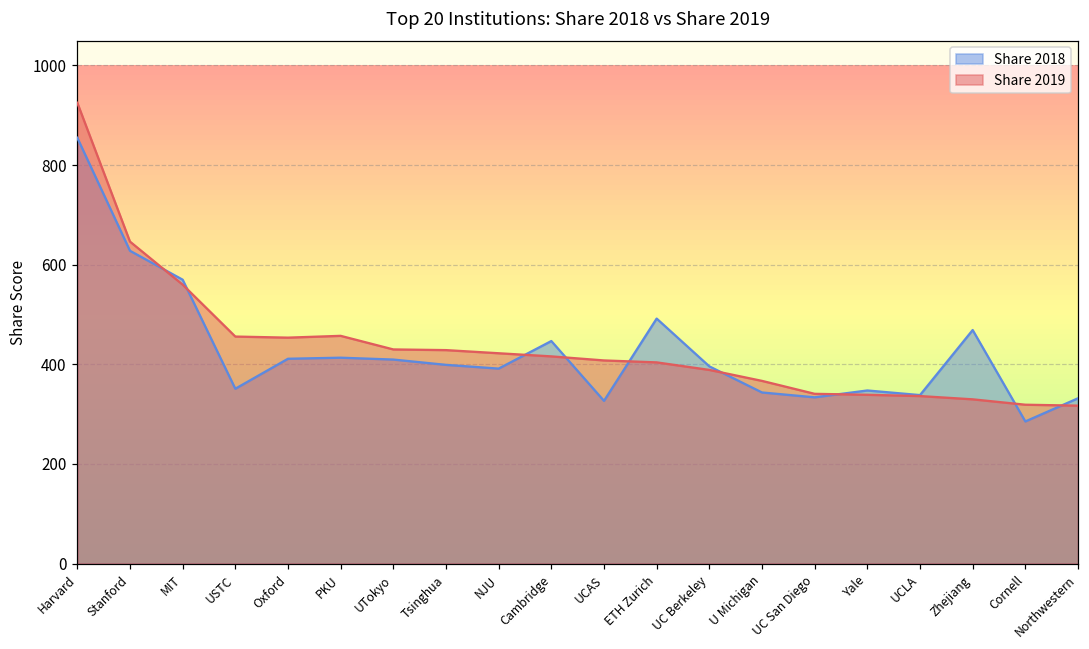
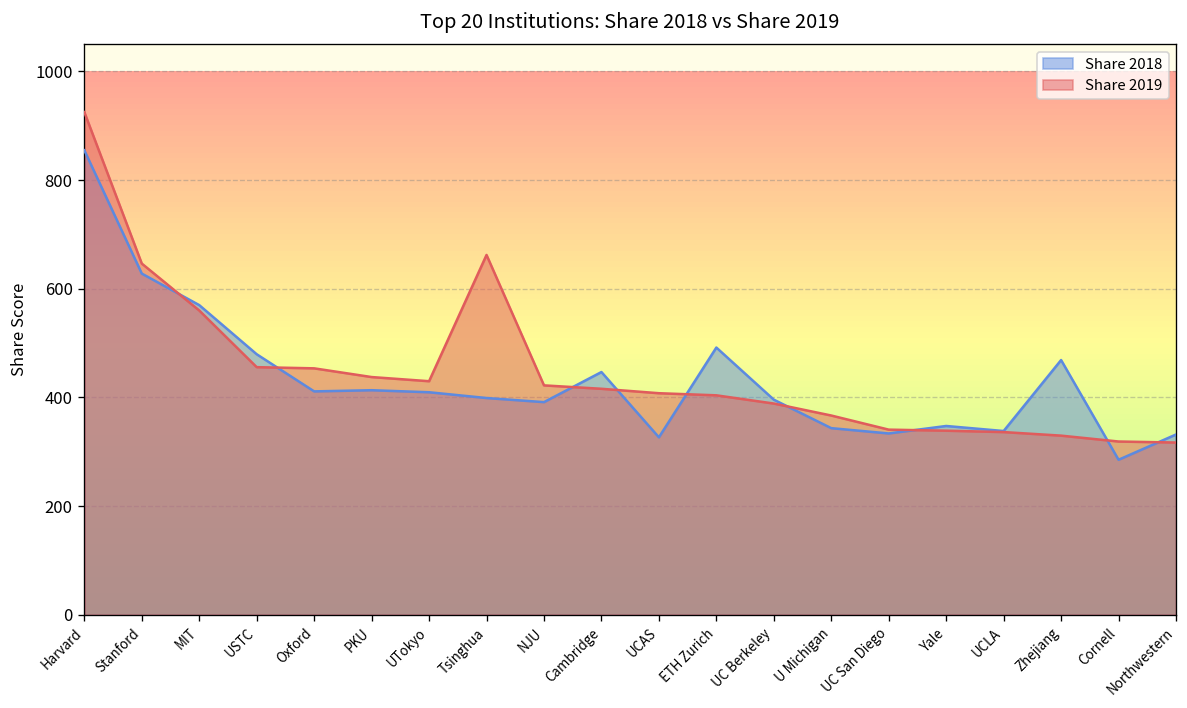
Share 2018, USTC: 350 -> 480
Share 2019, PKU: 460 -> 440
Share 2019, Tsinghua: 430 -> 660
